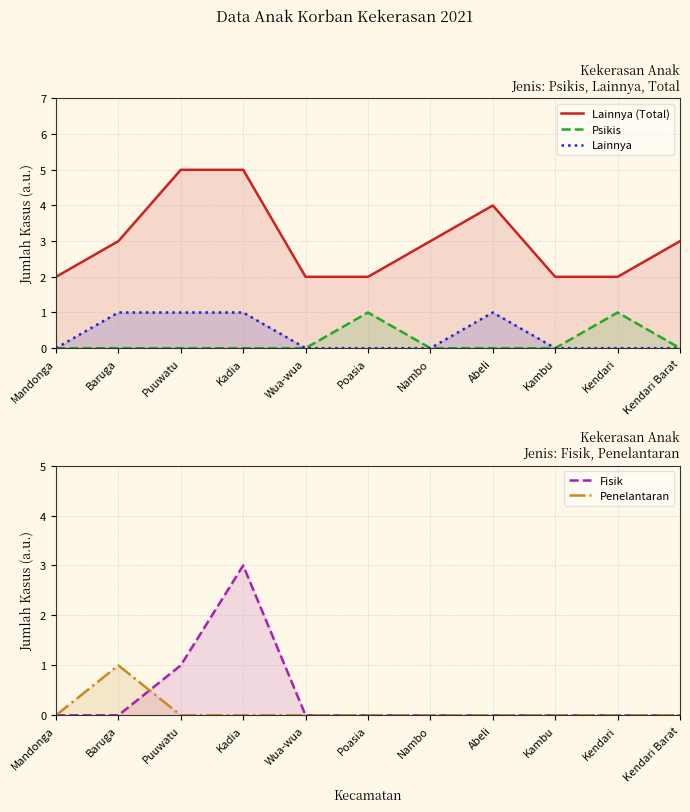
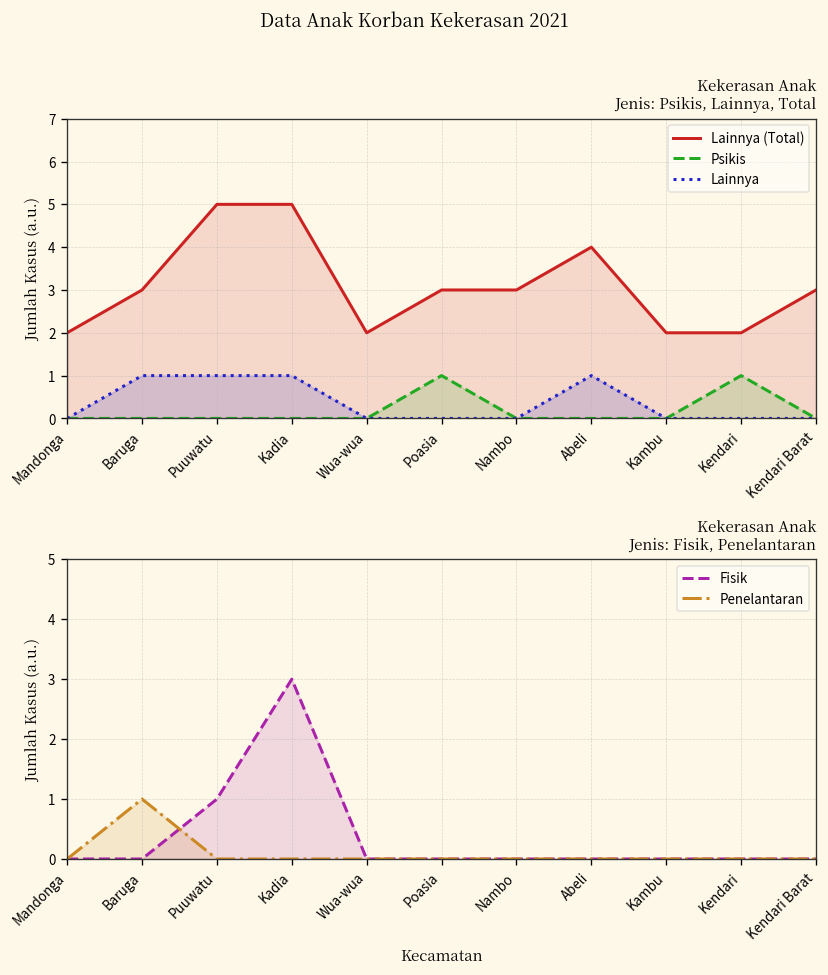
Kekerasan Anak Jenis: Psikis, Lainnya, Total, Lainnya (Total), Poasia: 2 -> 3
